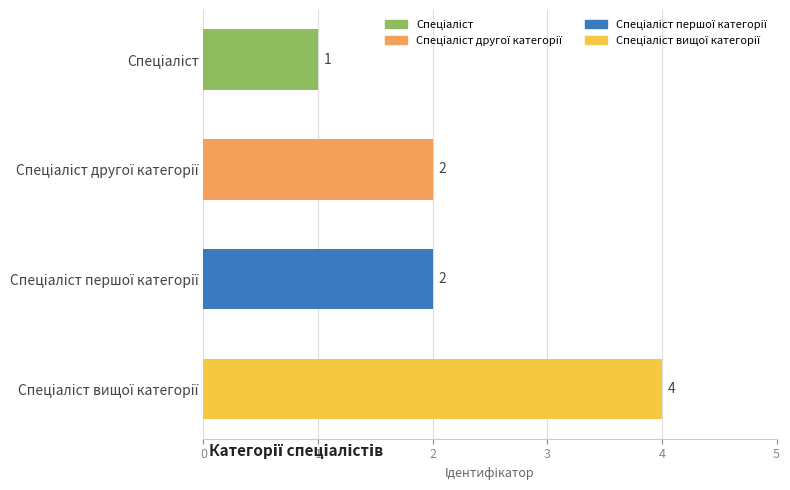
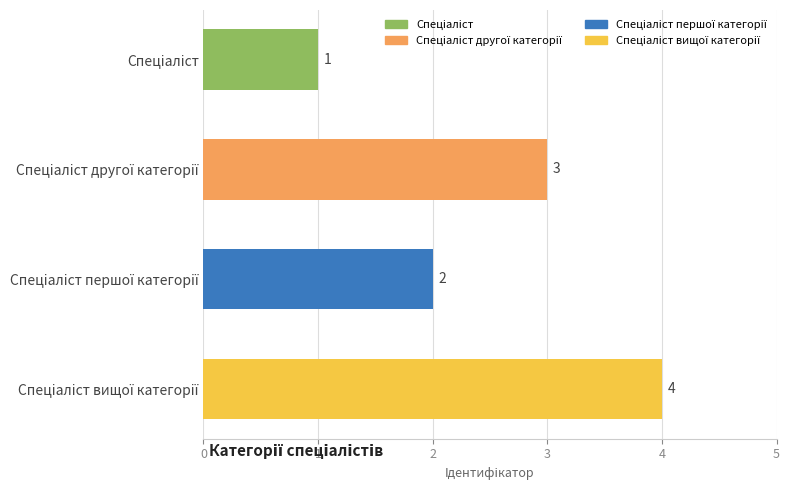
Спеціаліст другої категорії: 2 -> 3
